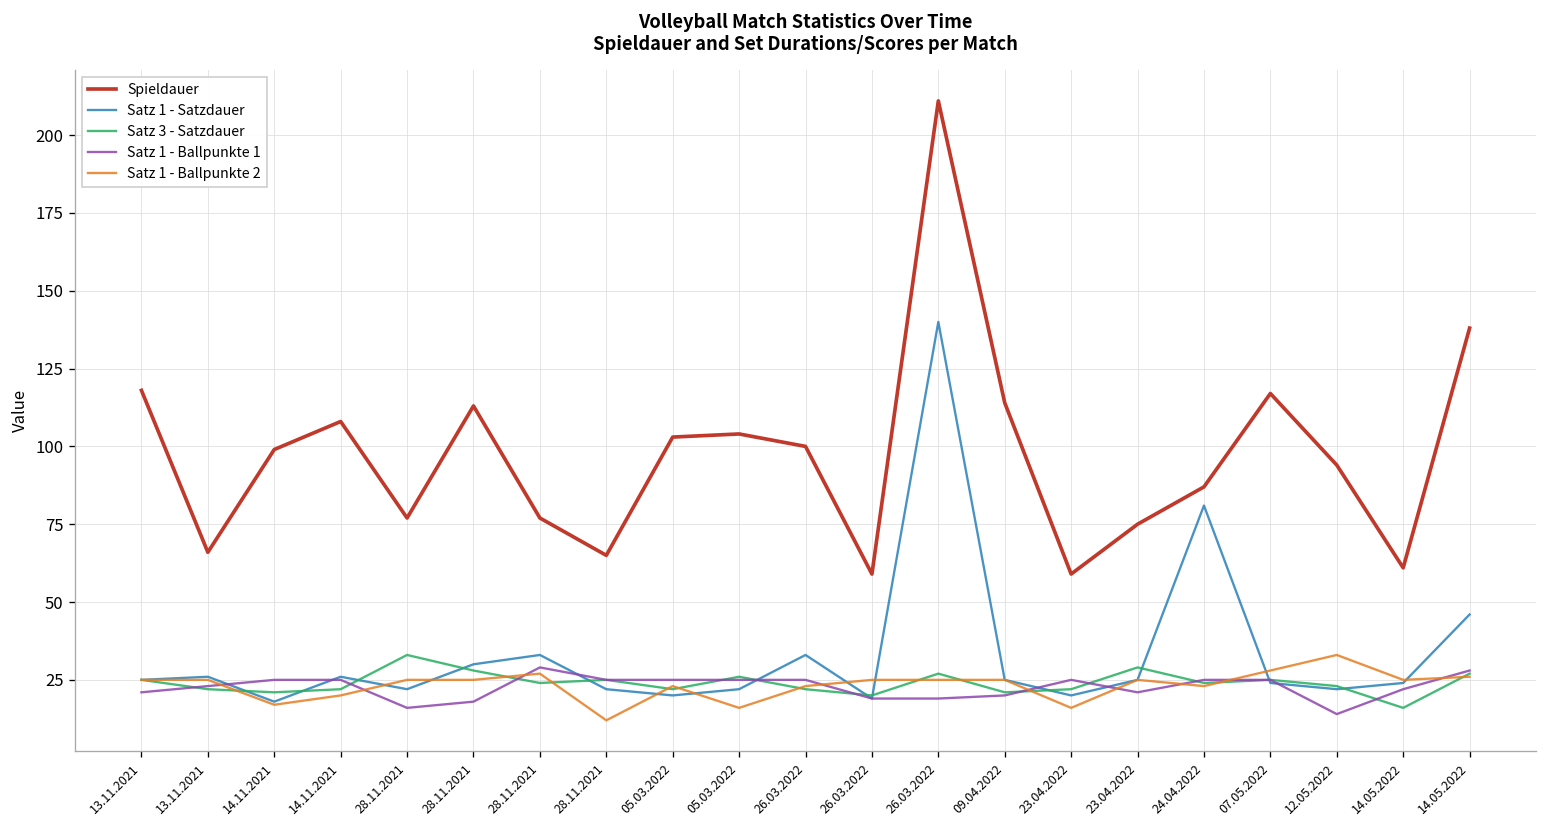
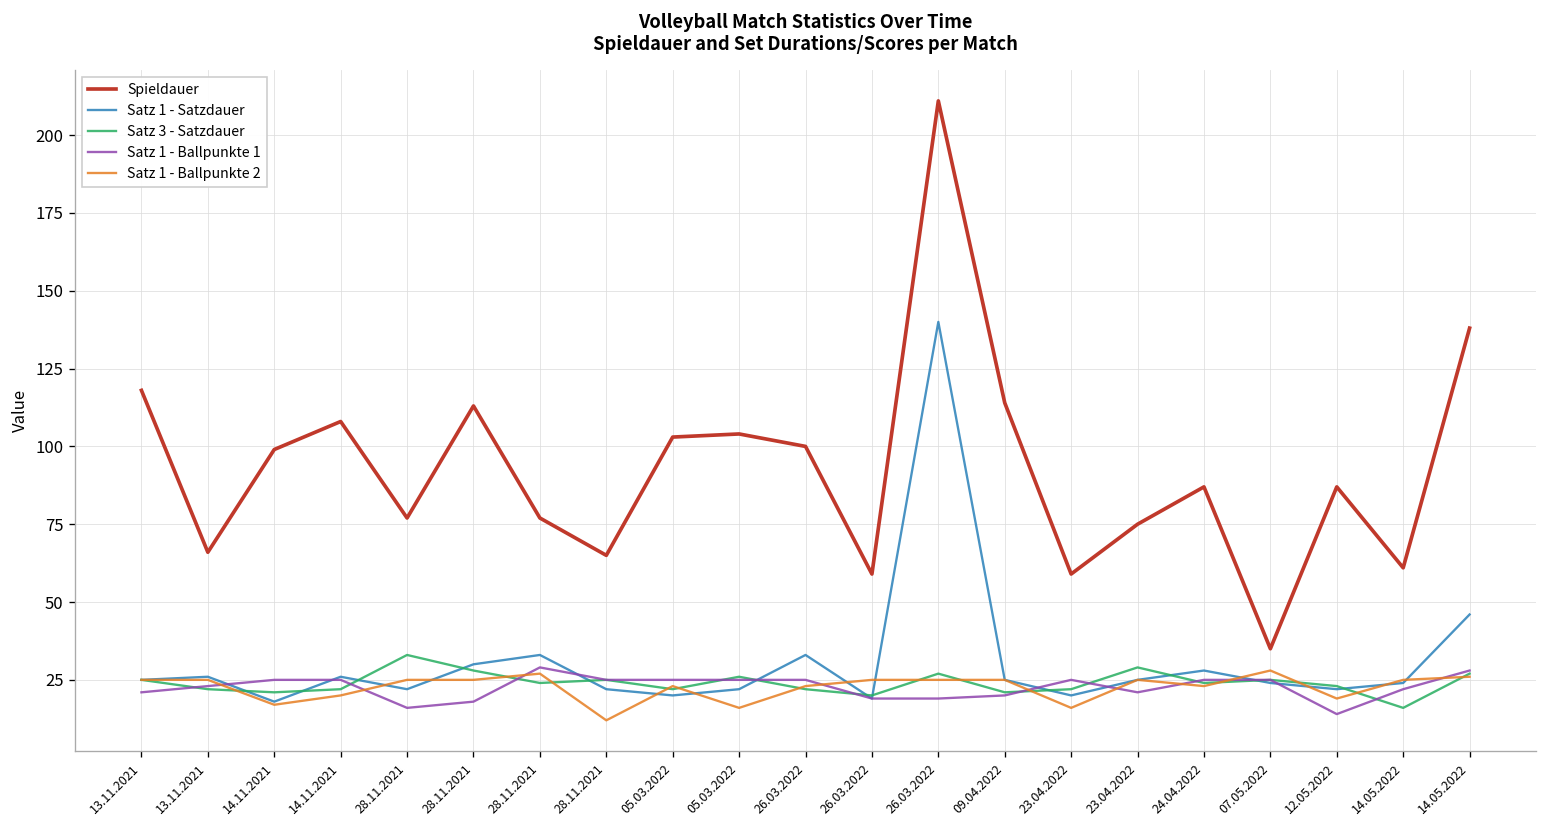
Satz 1 - Satzdauer, 24.04.2022: 81 -> 28
Spieldauer, 07.05.2022: 117 -> 35
Spieldauer, 12.05.2022: 94 -> 87
Satz 1 - Ballpunkte 2, 12.05.2022: 33 -> 19
